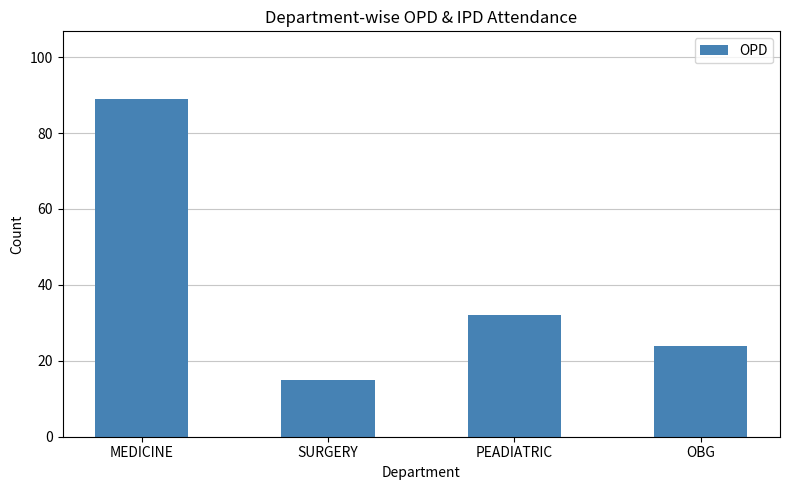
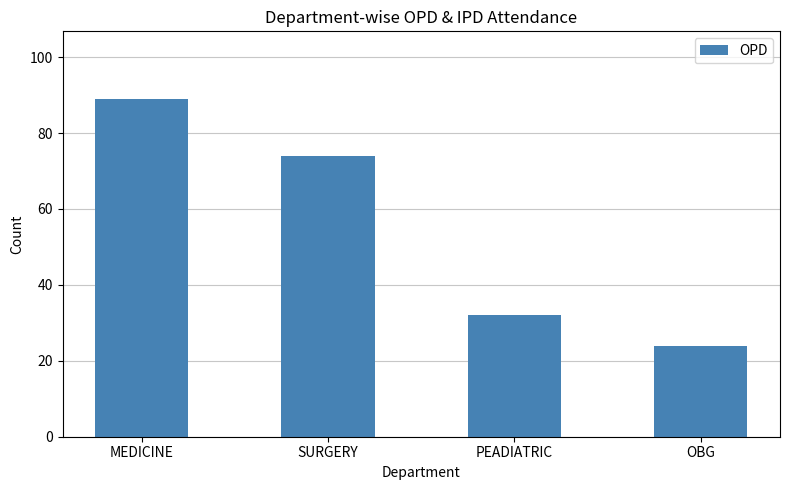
SURGERY: 15 -> 74
